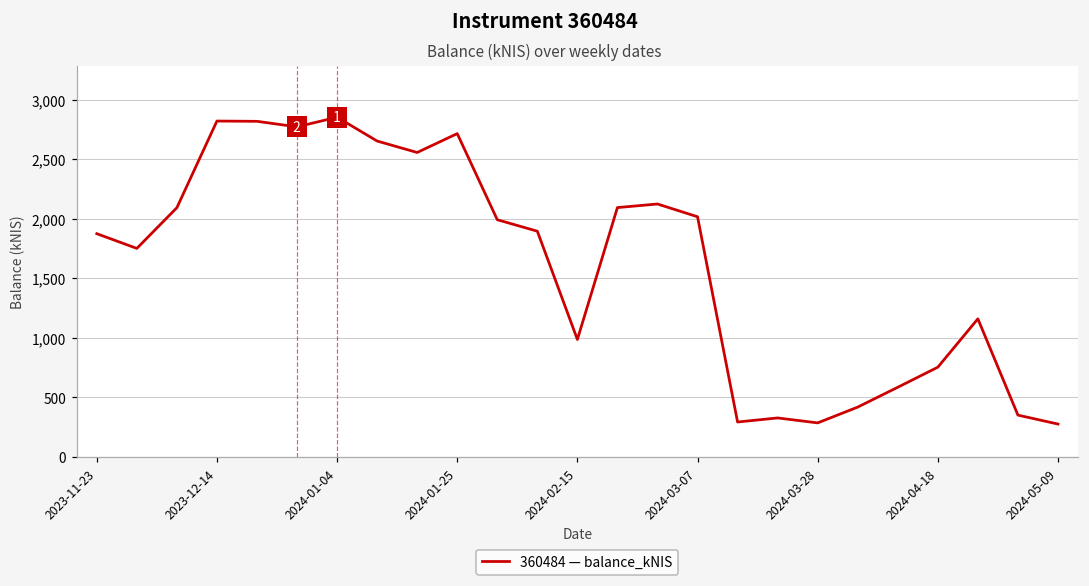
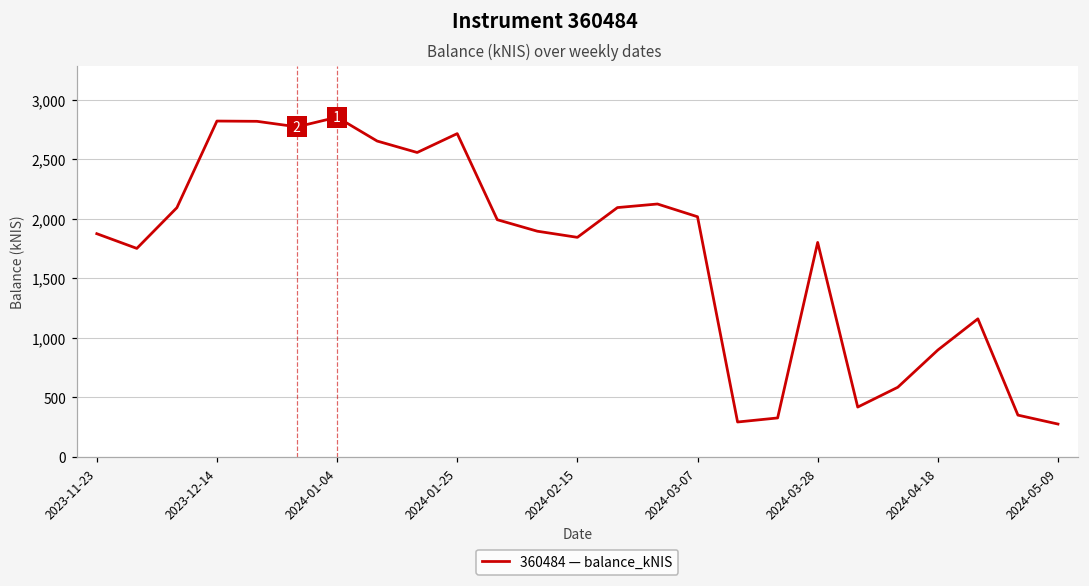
2024-02-15: 990 -> 1,840
2024-03-28: 290 -> 1,800
2024-04-18: 750 -> 900
